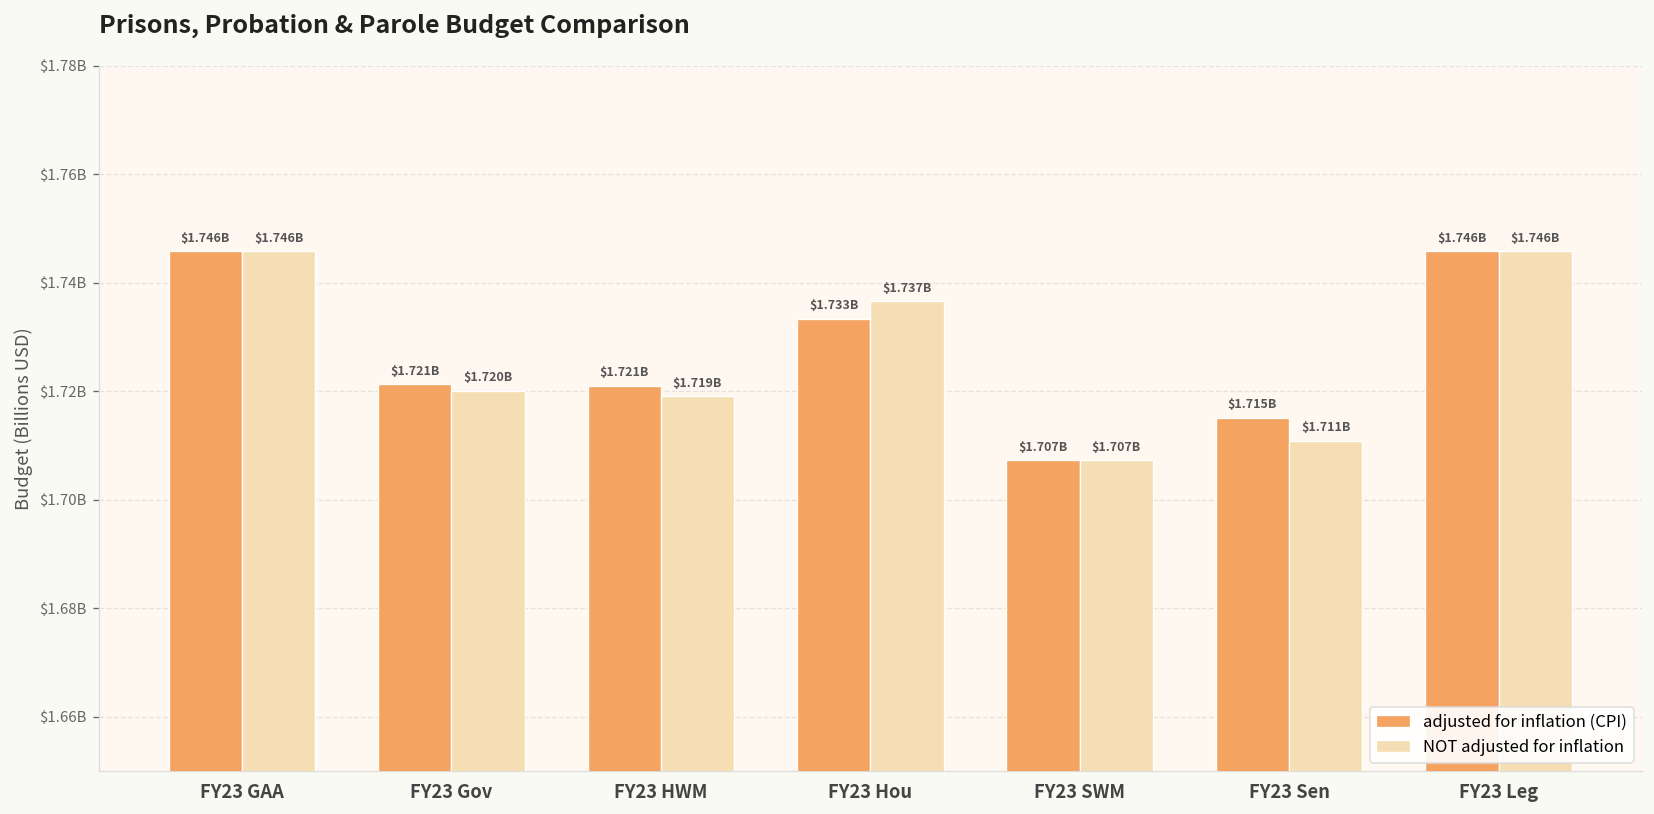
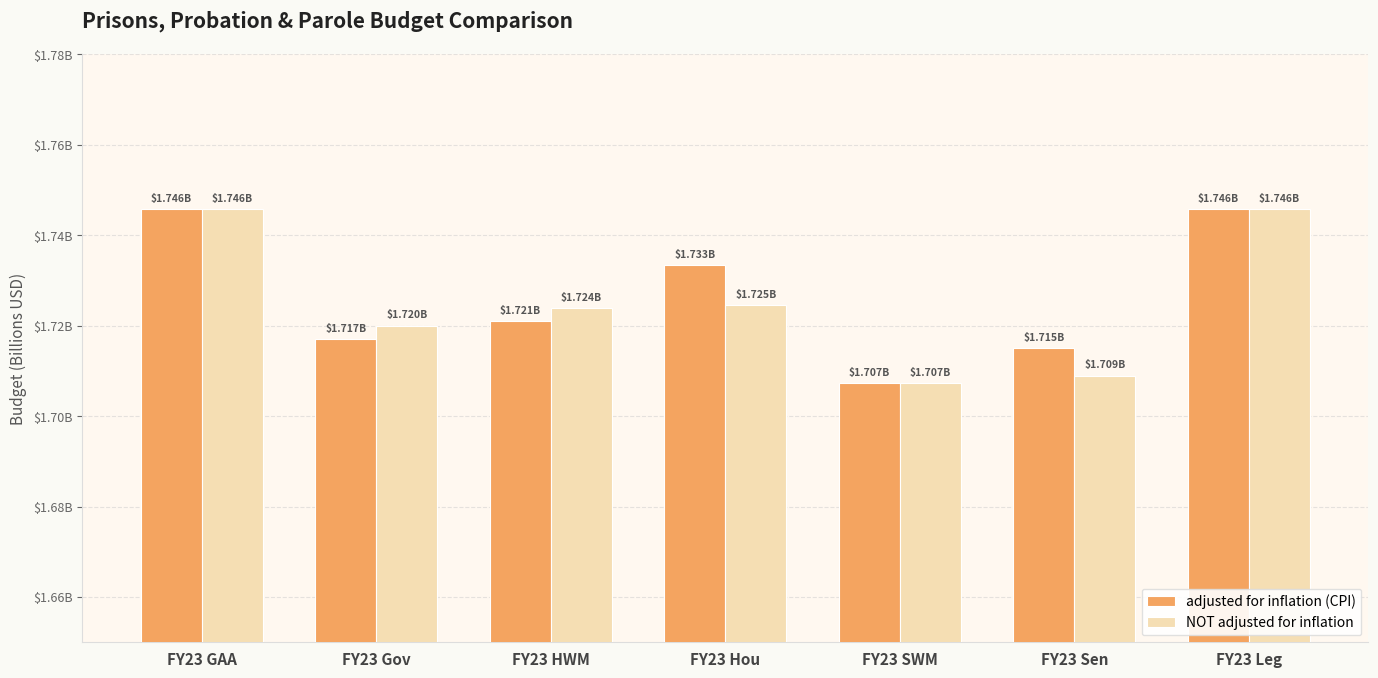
adjusted for inflation (CPI), FY23 Gov: $1.721B -> $1.717B
NOT adjusted for inflation, FY23 HWM: $1.719B -> $1.724B
NOT adjusted for inflation, FY23 Hou: $1.737B -> $1.725B
NOT adjusted for inflation, FY23 Sen: $1.711B -> $1.709B
